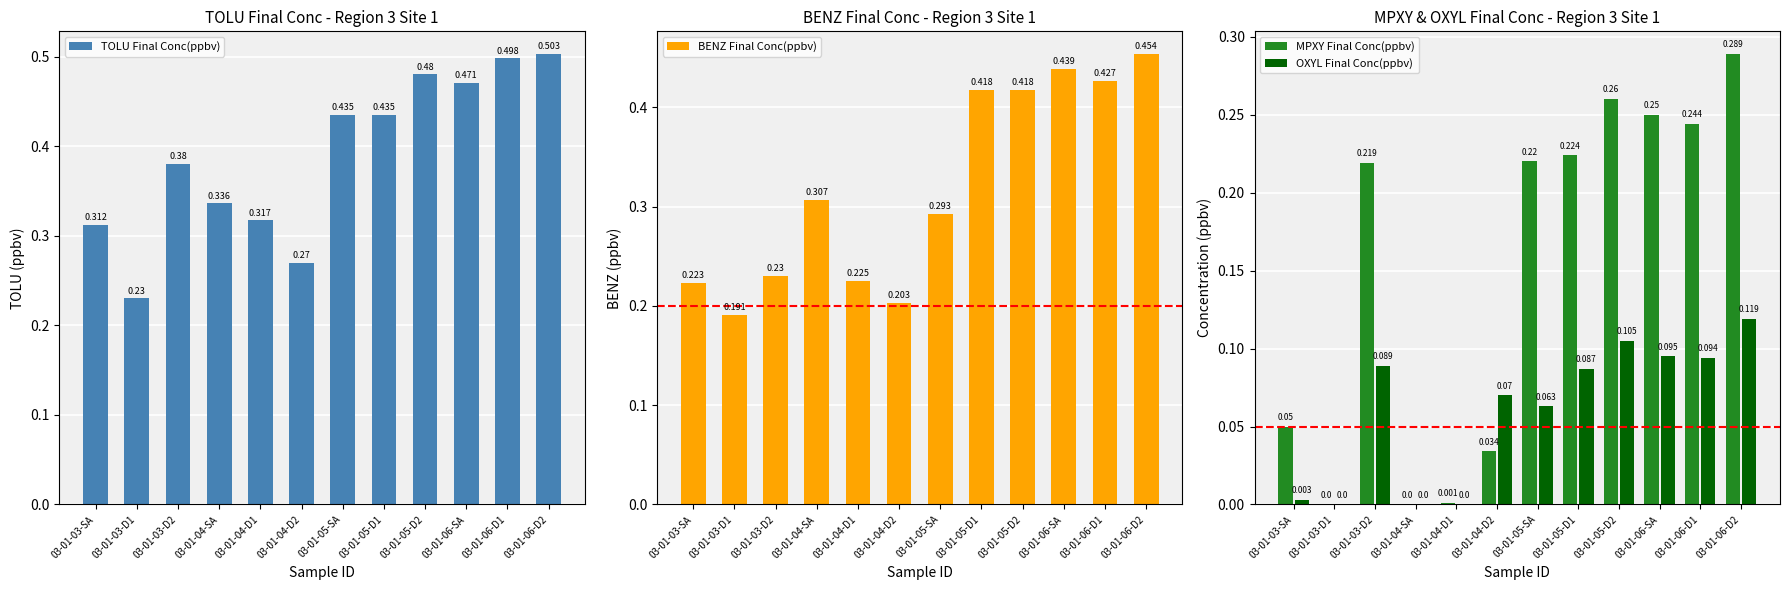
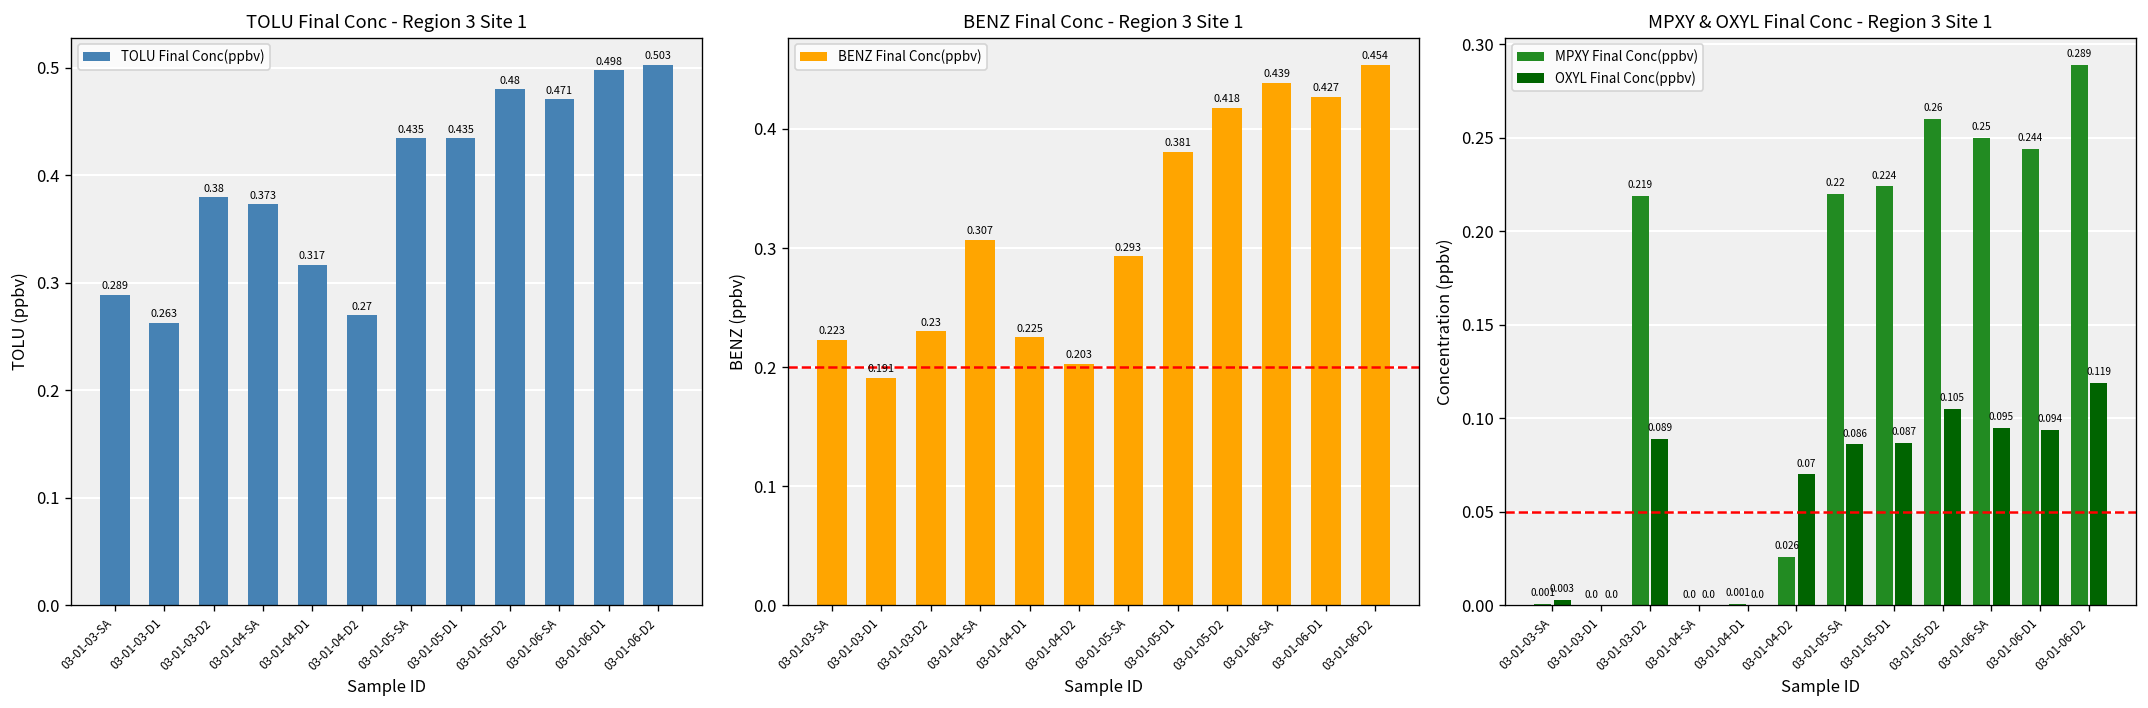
TOLU Final Conc - Region 3 Site 1, 03-01-03-SA: 0.312 -> 0.289
TOLU Final Conc - Region 3 Site 1, 03-01-03-D1: 0.23 -> 0.263
TOLU Final Conc - Region 3 Site 1, 03-01-04-SA: 0.336 -> 0.373
BENZ Final Conc - Region 3 Site 1, 03-01-05-D1: 0.418 -> 0.381
MPXY & OXYL Final Conc - Region 3 Site 1, MPXY Final Conc(ppbv), 03-01-03-SA: 0.05 -> 0.001
MPXY & OXYL Final Conc - Region 3 Site 1, MPXY Final Conc(ppbv), 03-01-04-D2: 0.034 -> 0.026
MPXY & OXYL Final Conc - Region 3 Site 1, OXYL Final Conc(ppbv), 03-01-05-SA: 0.063 -> 0.086
